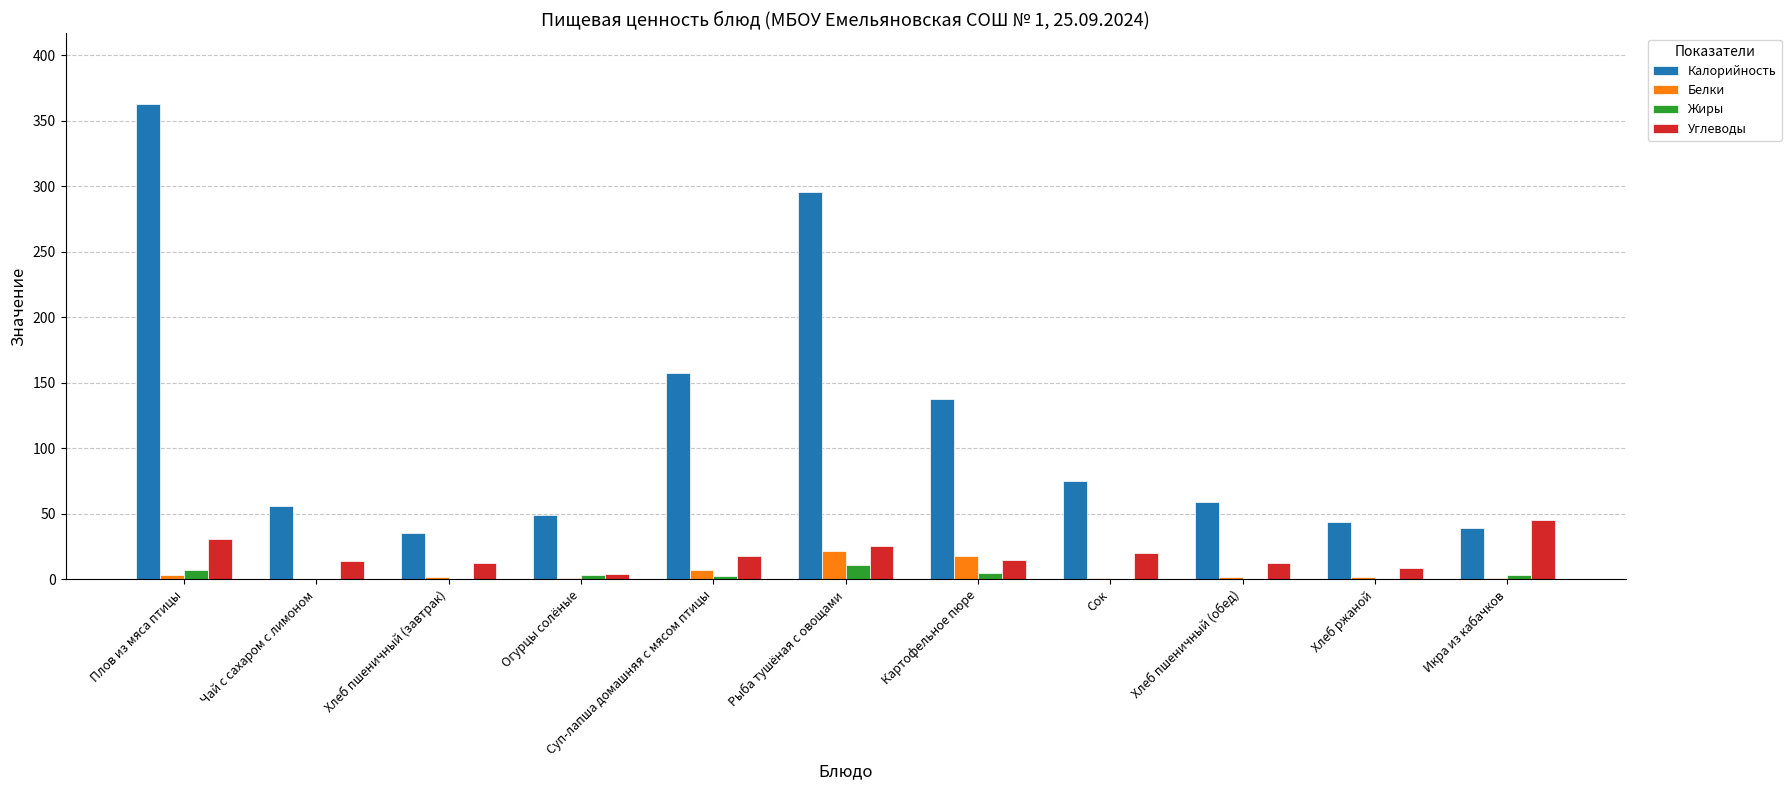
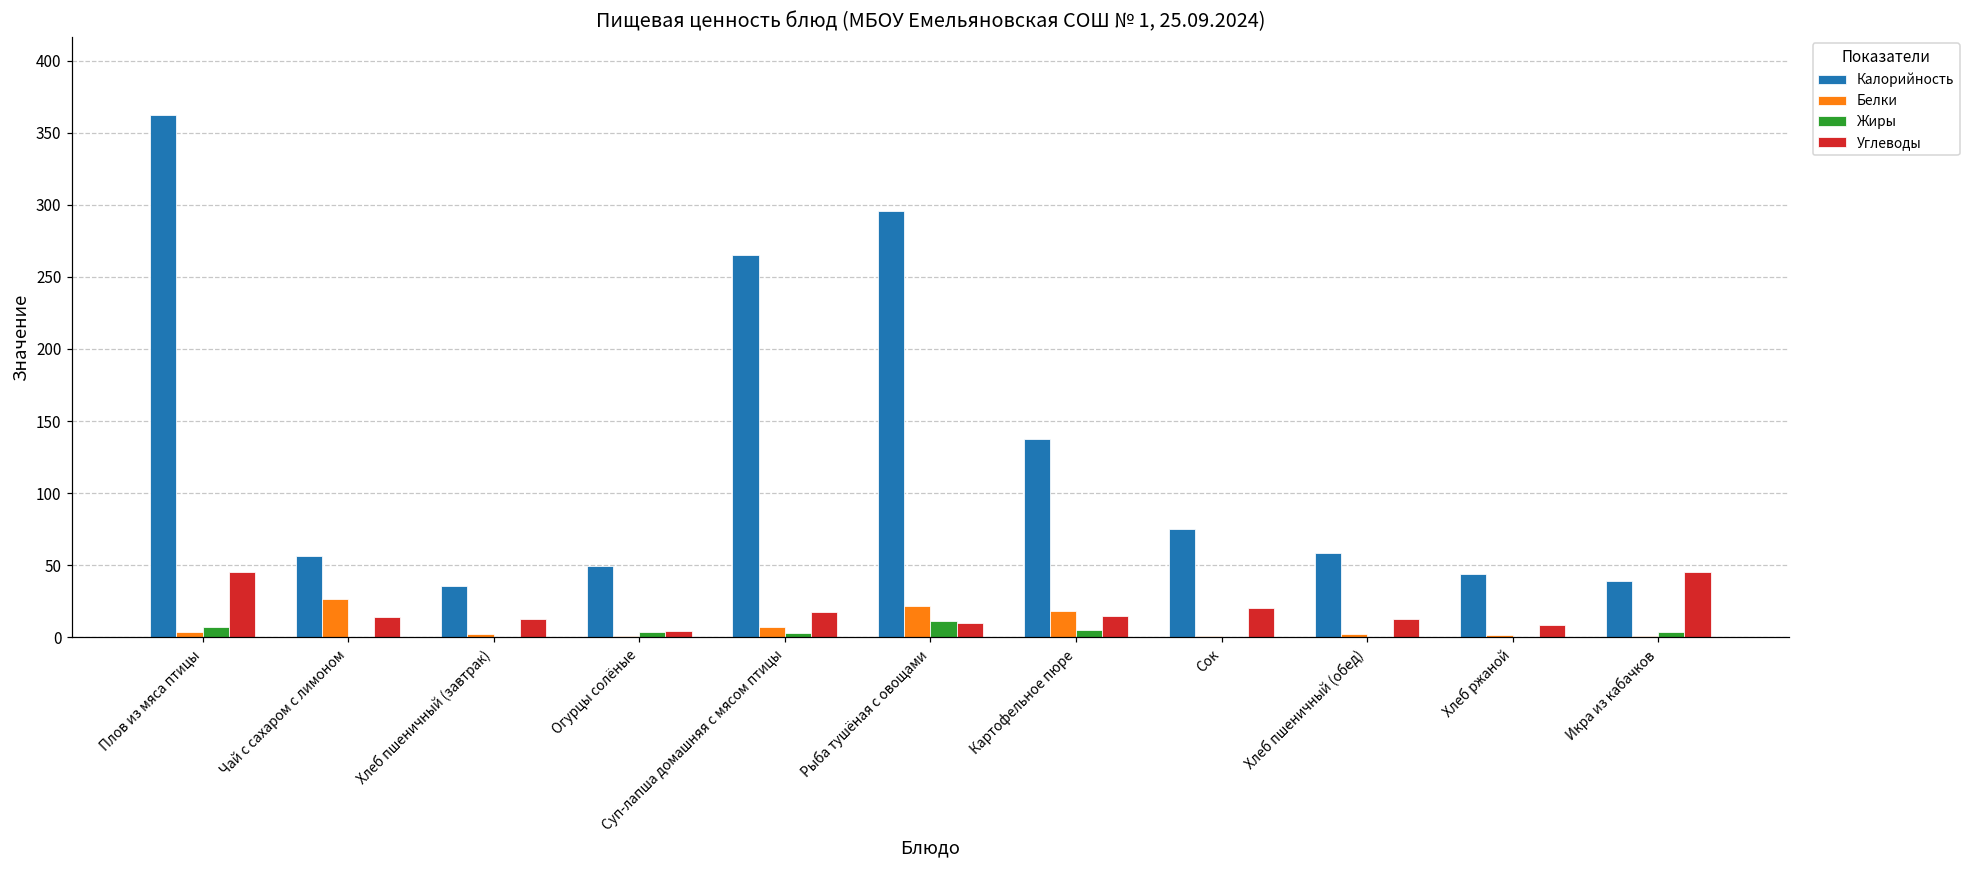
Углеводы, Плов из мяса птицы: 30 -> 45
Белки, Чай с сахаром с лимоном: 0 -> 26
Калорийность, Суп-лапша домашняя с мясом птицы: 157 -> 265
Углеводы, Рыба тушёная с овощами: 25 -> 10
